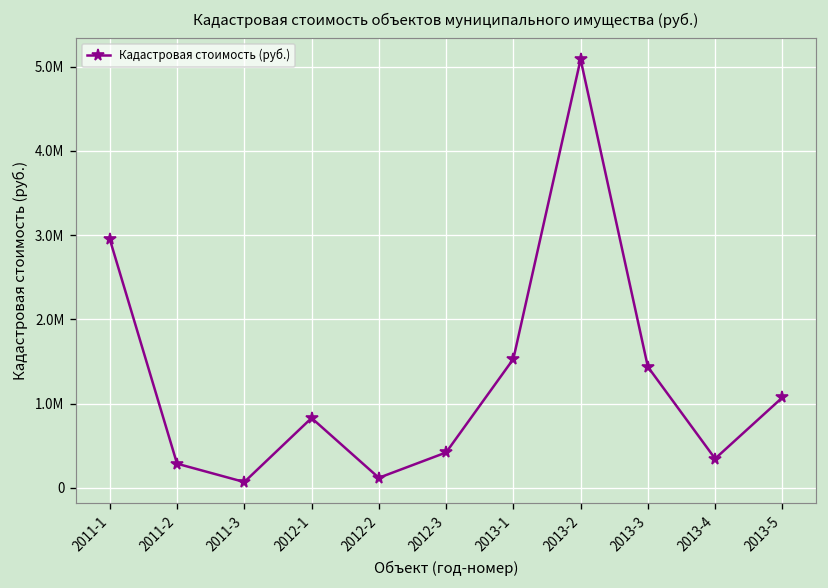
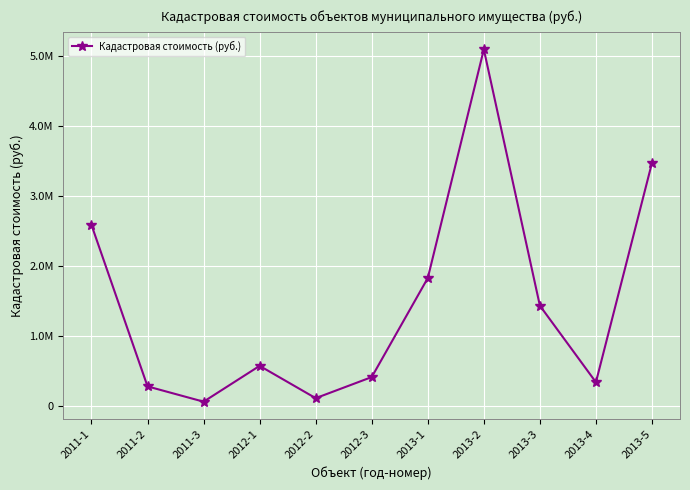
2011-1: 3000000 -> 2600000
2012-1: 800000 -> 600000
2013-1: 1500000 -> 1800000
2013-5: 1100000 -> 3500000
